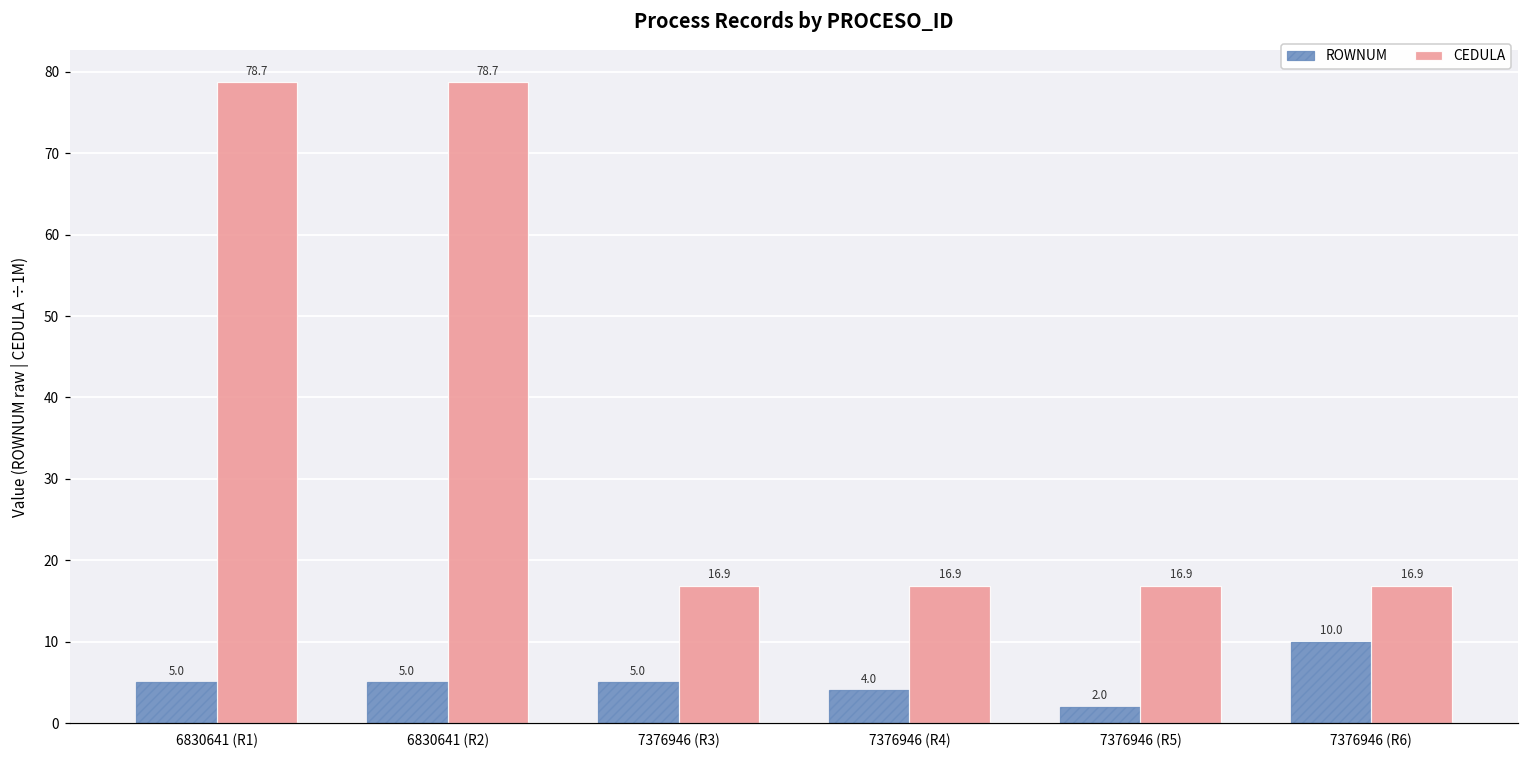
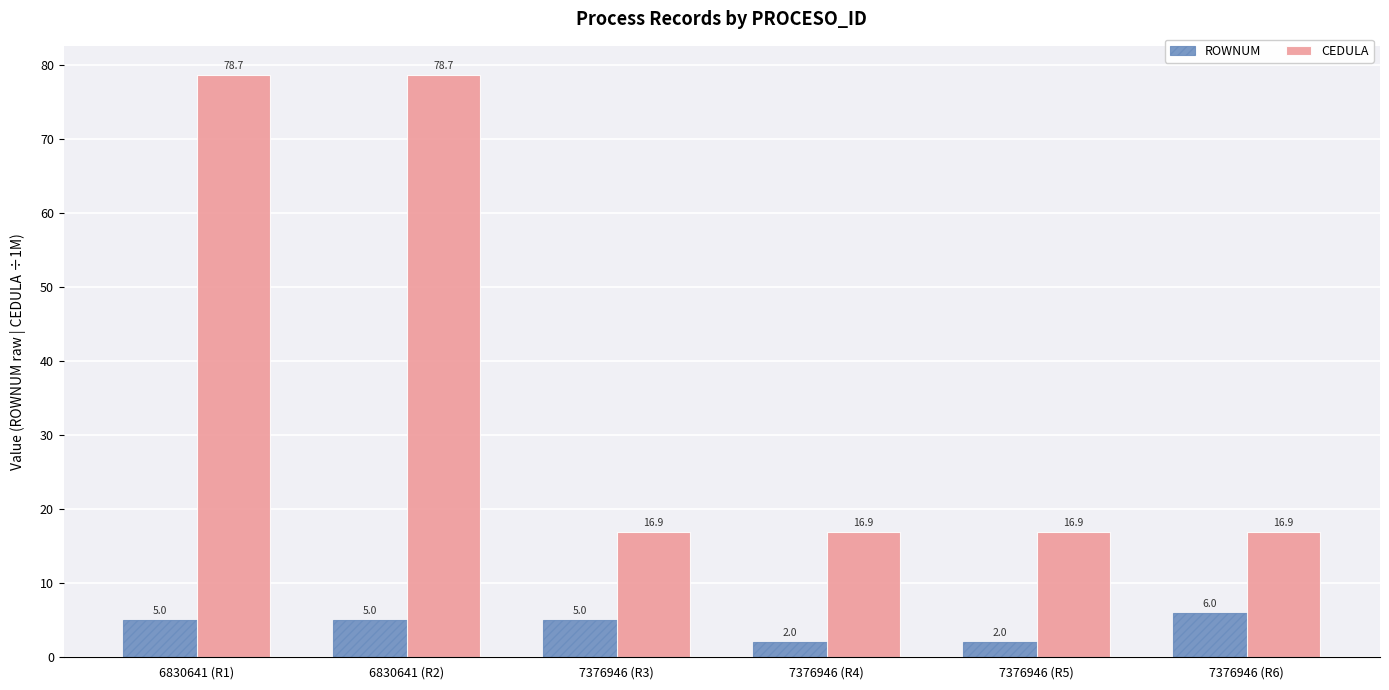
ROWNUM, 7376946 (R4): 4.0 -> 2.0
ROWNUM, 7376946 (R6): 10.0 -> 6.0
